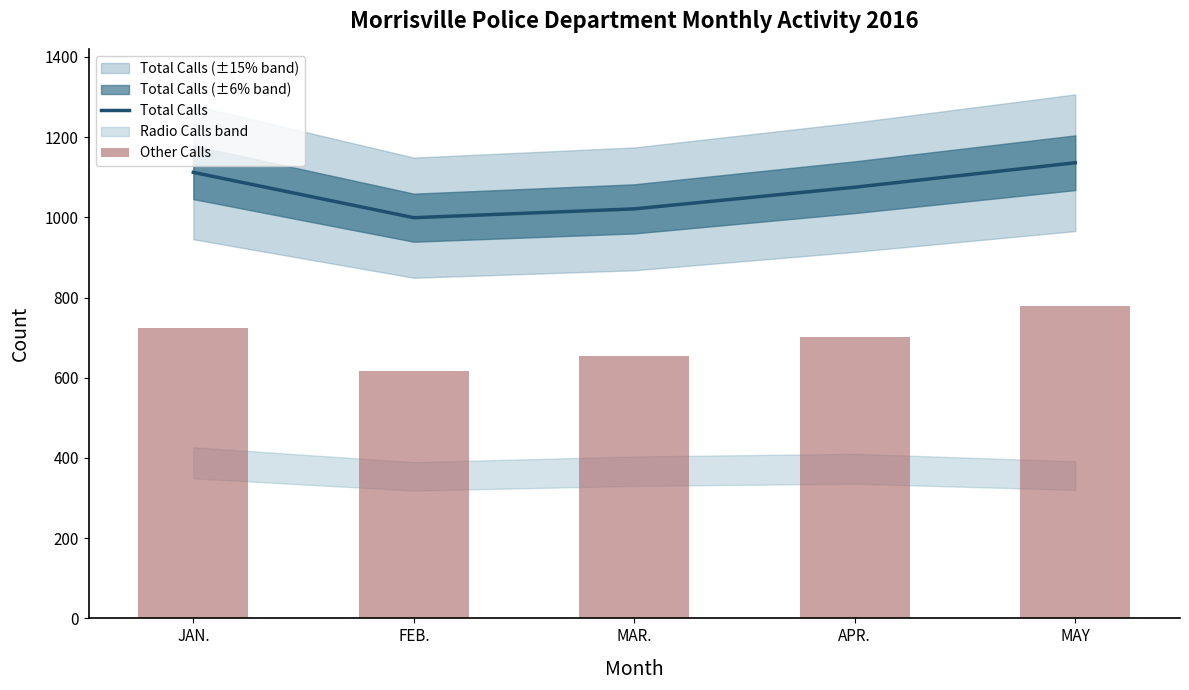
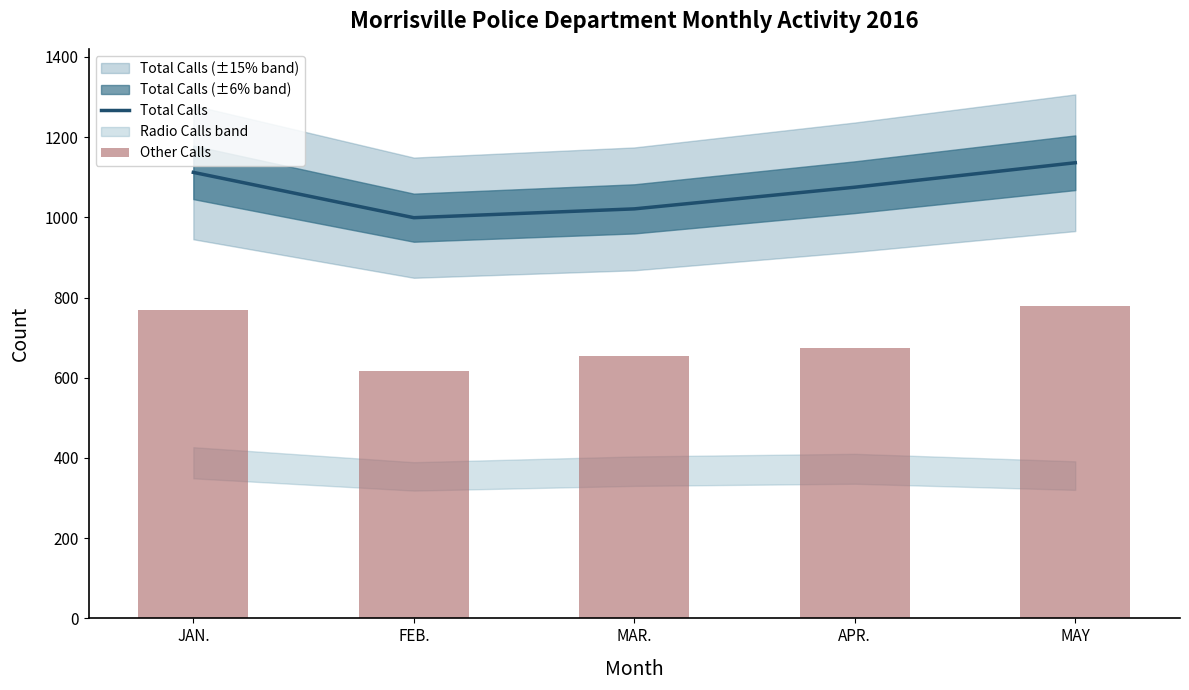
Other Calls, JAN.: 720 -> 770
Other Calls, APR.: 700 -> 680
